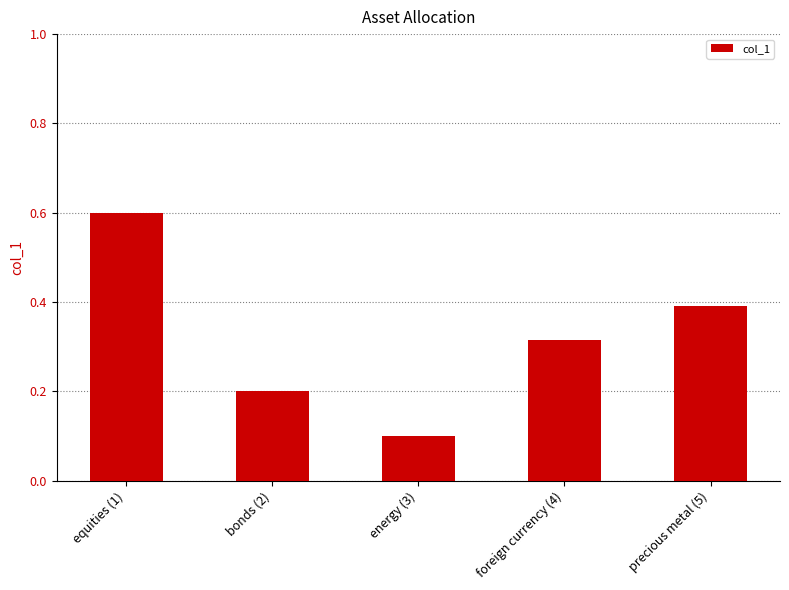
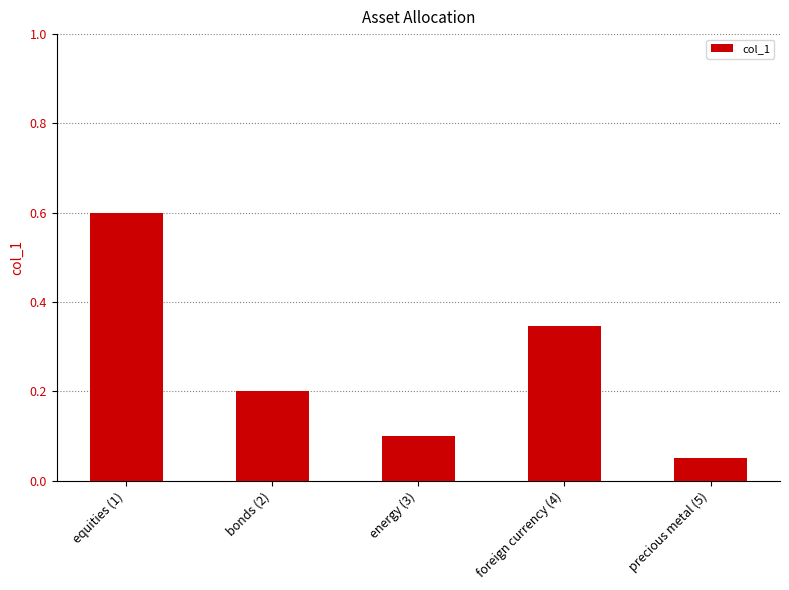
foreign currency (4): 0.32 -> 0.35
precious metal (5): 0.39 -> 0.05
